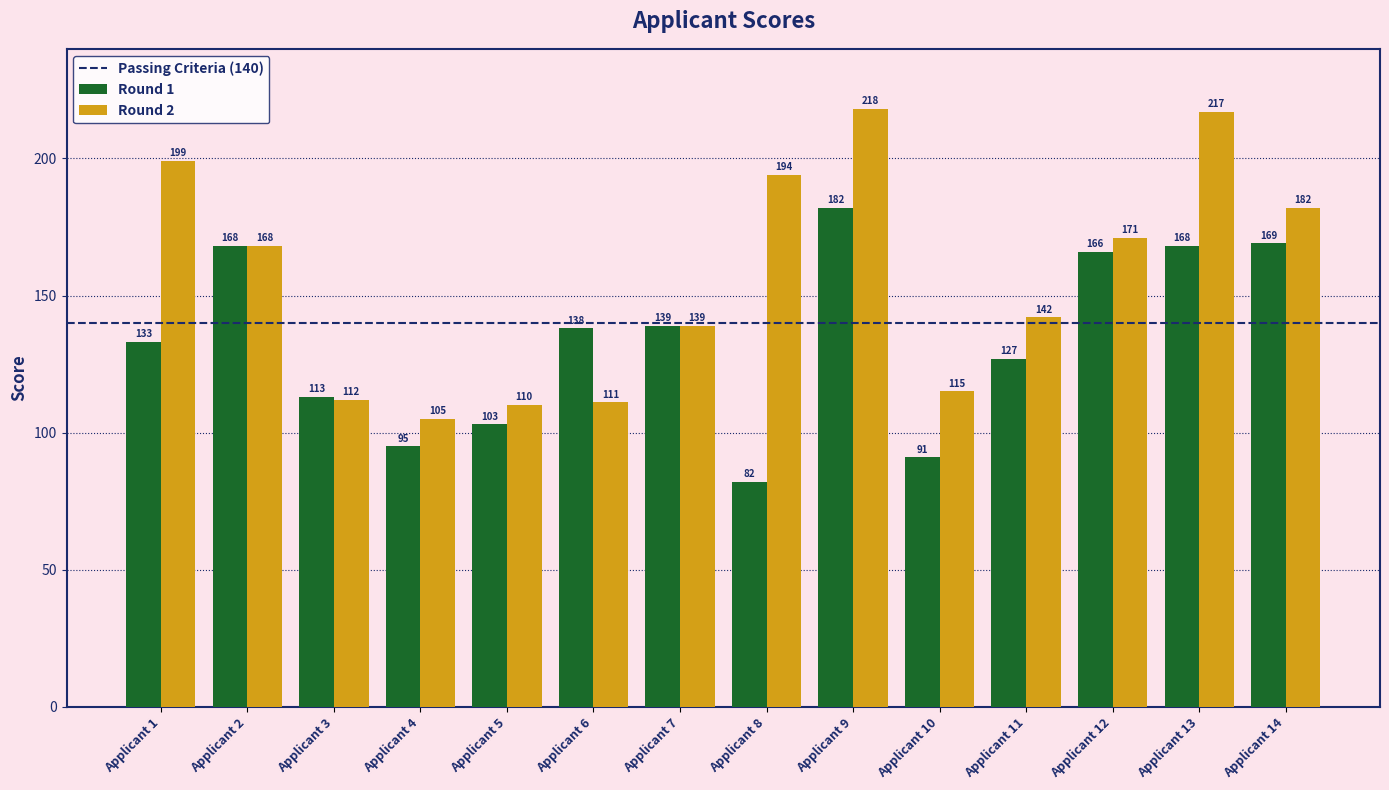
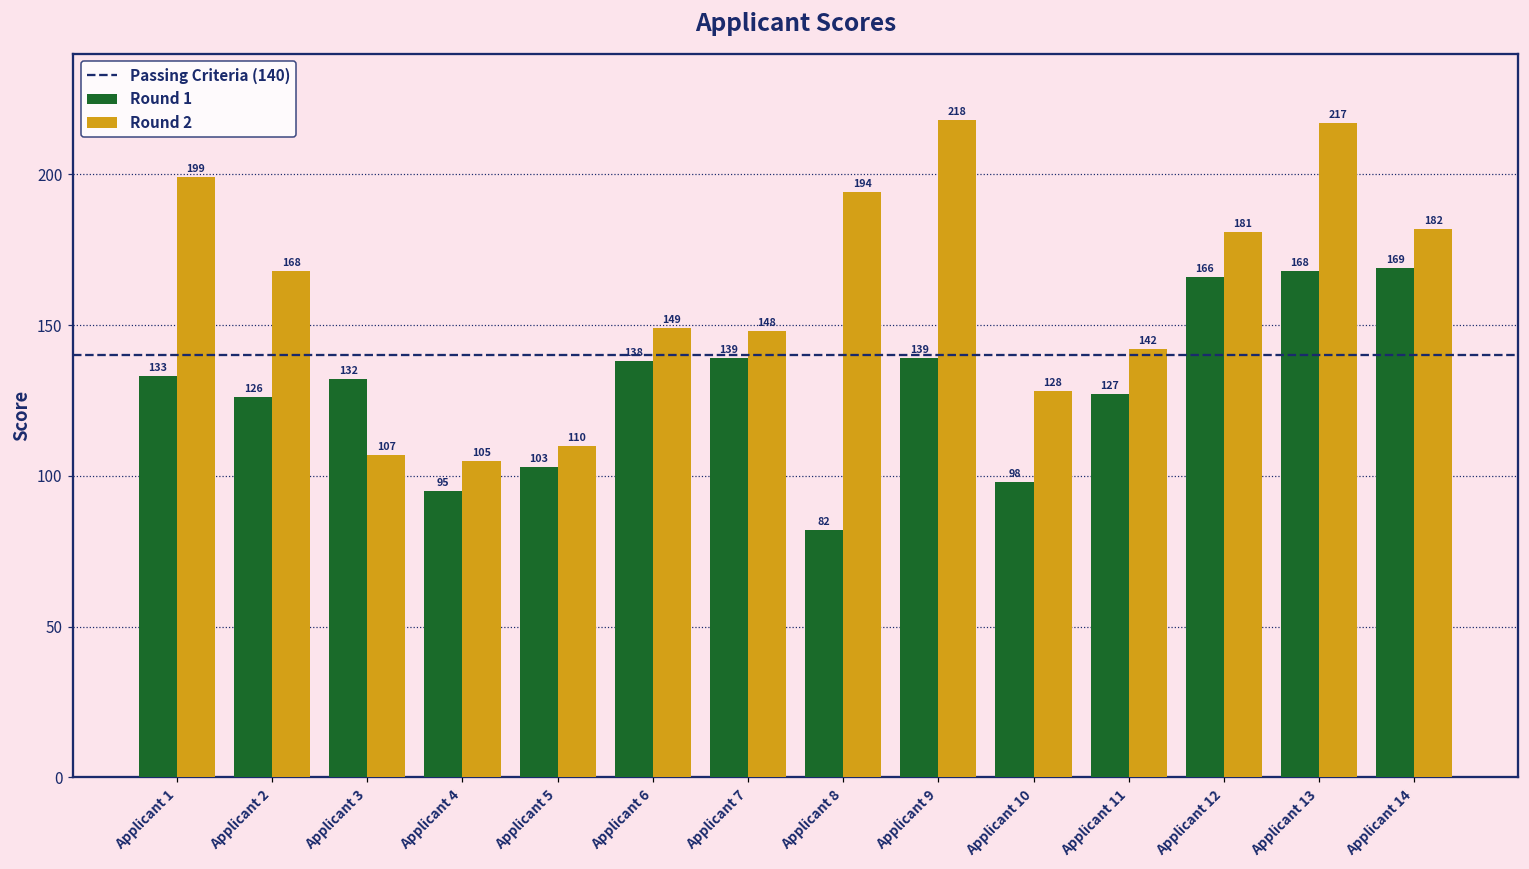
Round 1, Applicant 2: 168 -> 126
Round 1, Applicant 3: 113 -> 132
Round 2, Applicant 3: 112 -> 107
Round 2, Applicant 6: 111 -> 149
Round 2, Applicant 7: 139 -> 148
Round 1, Applicant 9: 182 -> 139
Round 1, Applicant 10: 91 -> 98
Round 2, Applicant 10: 115 -> 128
Round 2, Applicant 12: 171 -> 181
